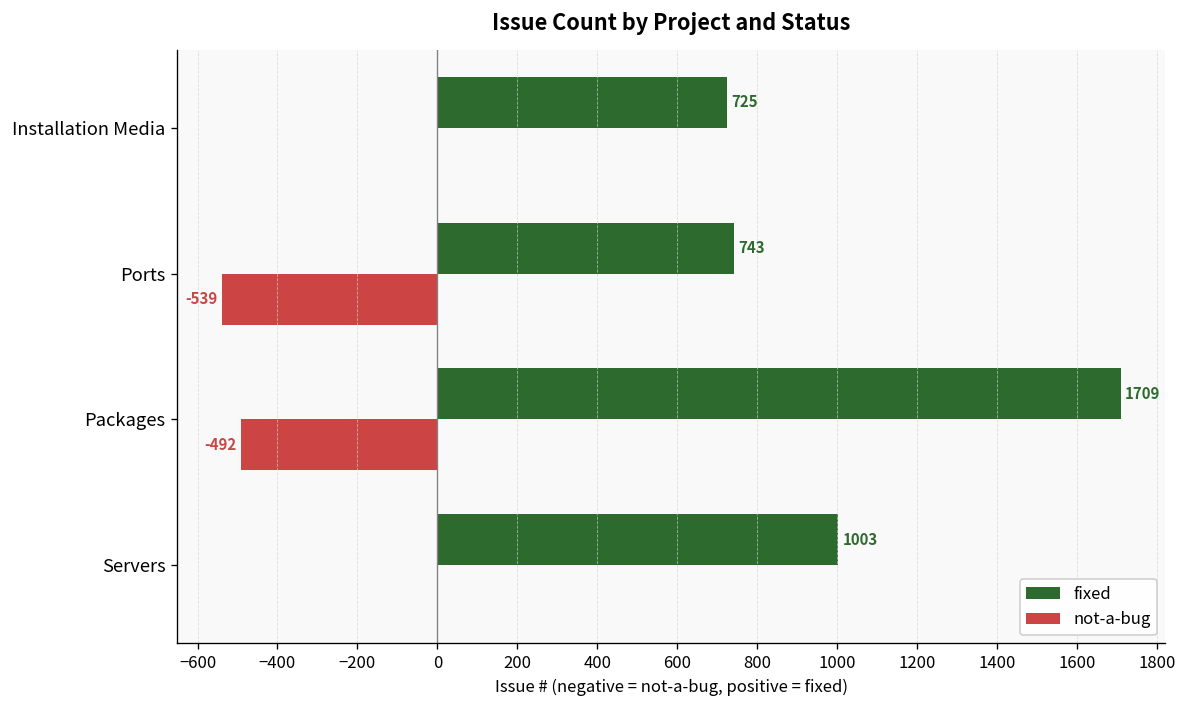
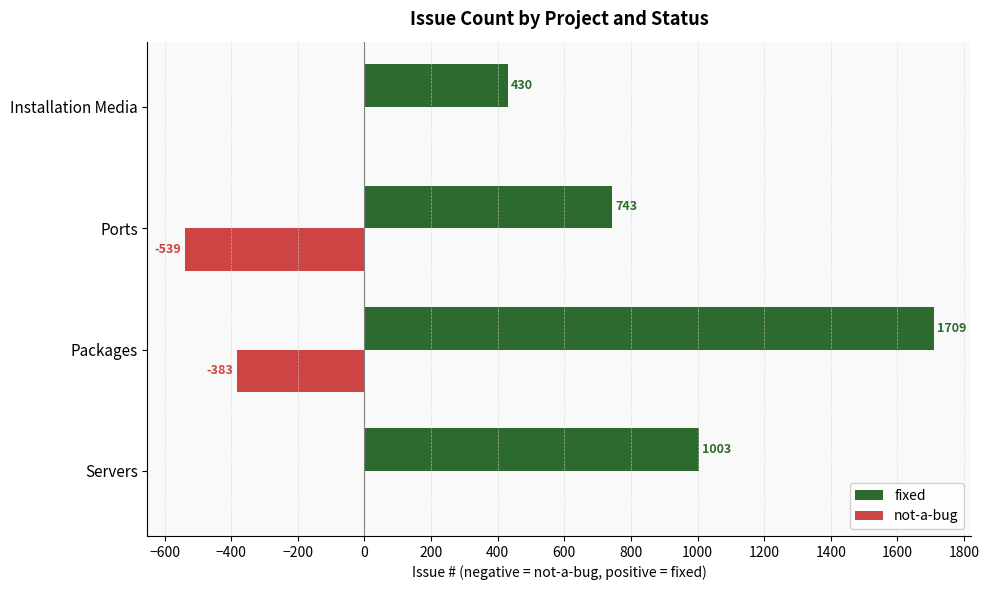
fixed, Installation Media: 725 -> 430
not-a-bug, Packages: -492 -> -383
